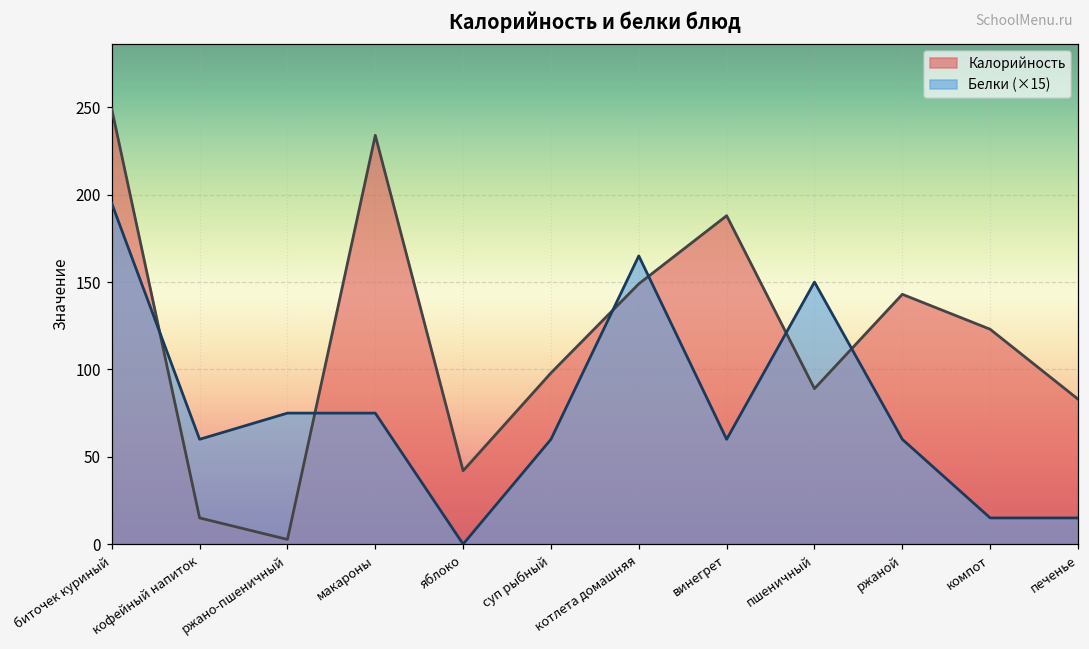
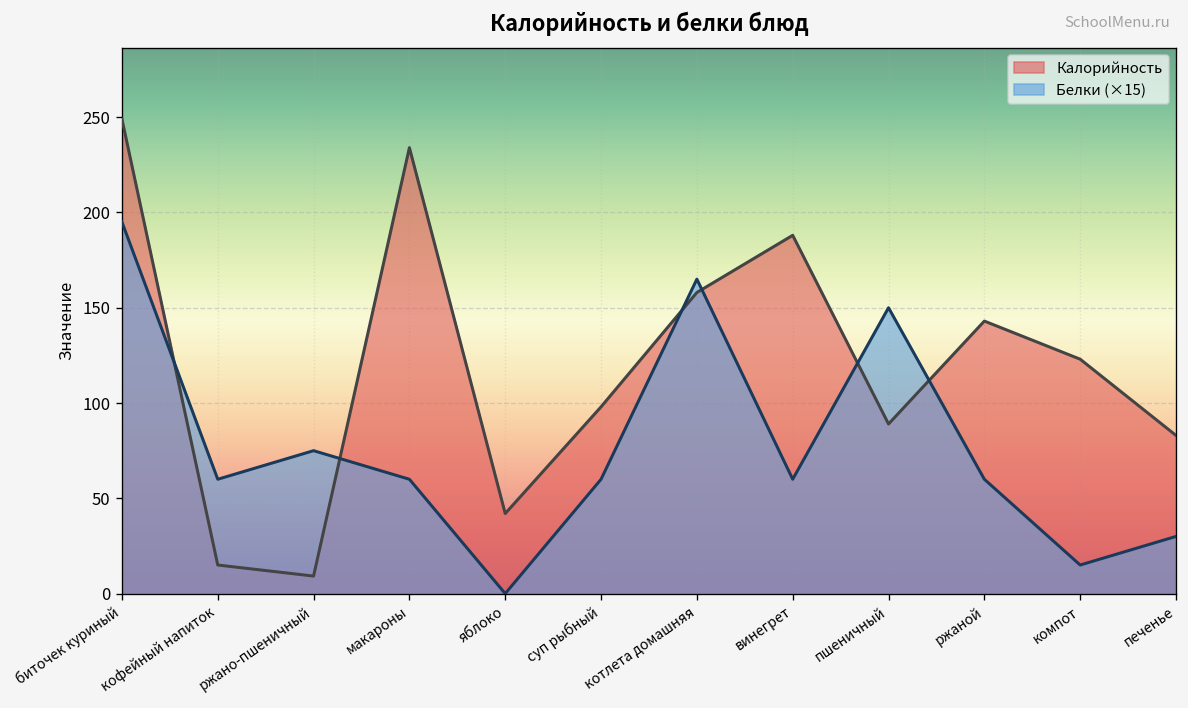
Калорийность, ржано-пшеничный: 3 -> 9
Белки (×15), макароны: 75 -> 60
Калорийность, котлета домашняя: 149 -> 158
Белки (×15), печенье: 15 -> 30
